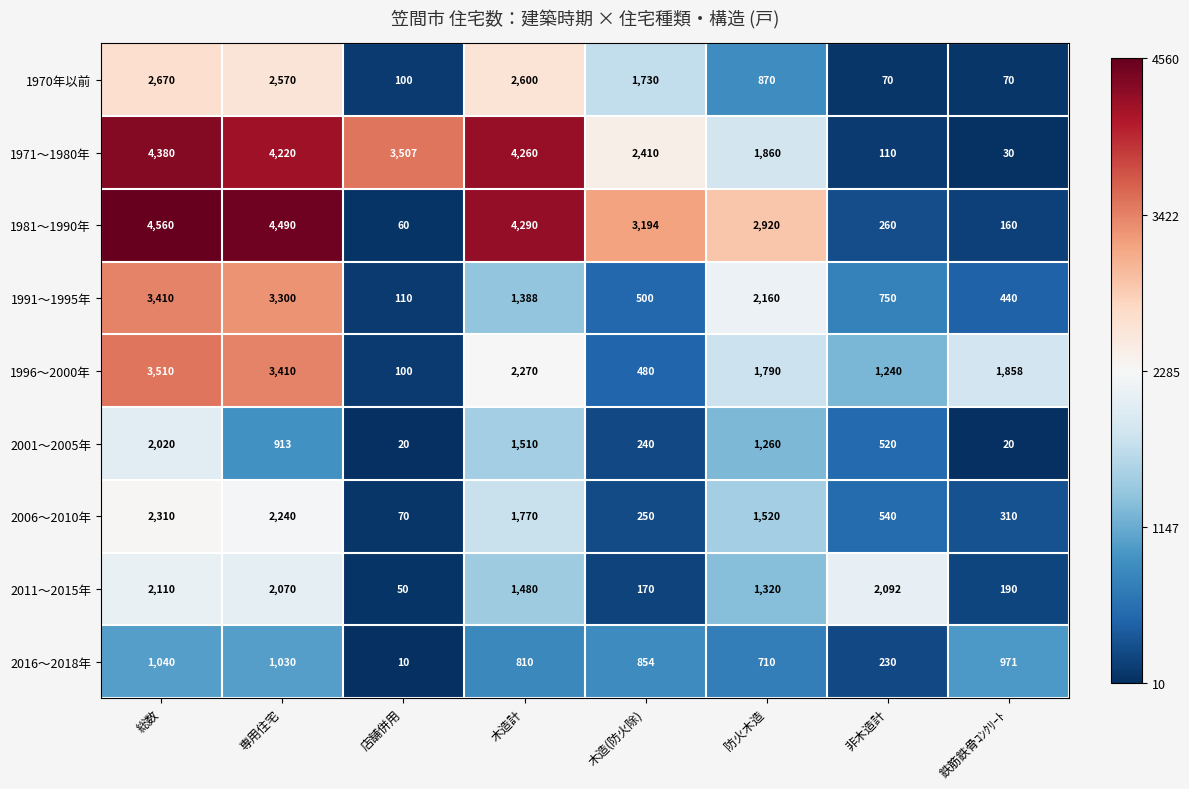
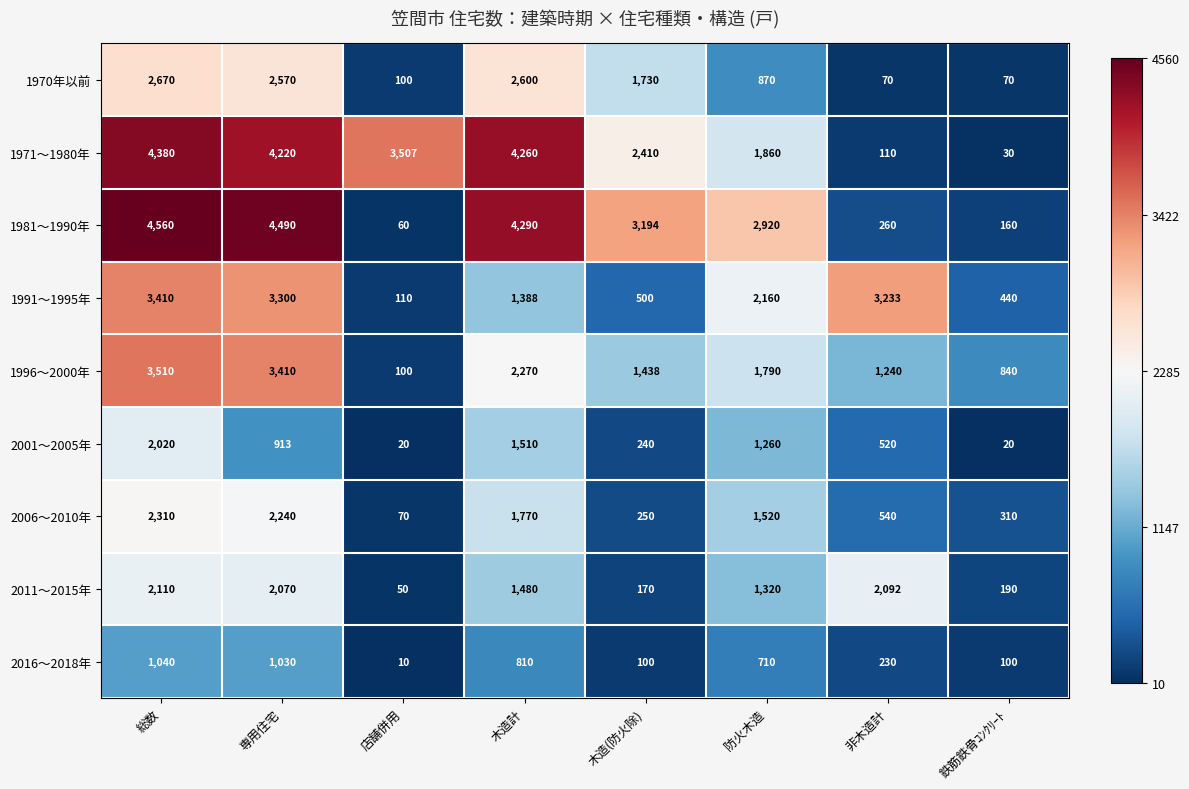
1991～1995年, 非木造計: 750 -> 3,233
1996～2000年, 木造(防火除): 480 -> 1,438
1996～2000年, 鉄筋鉄骨ｺﾝｸﾘｰﾄ: 1,858 -> 840
2016～2018年, 木造(防火除): 854 -> 100
2016～2018年, 鉄筋鉄骨ｺﾝｸﾘｰﾄ: 971 -> 100
